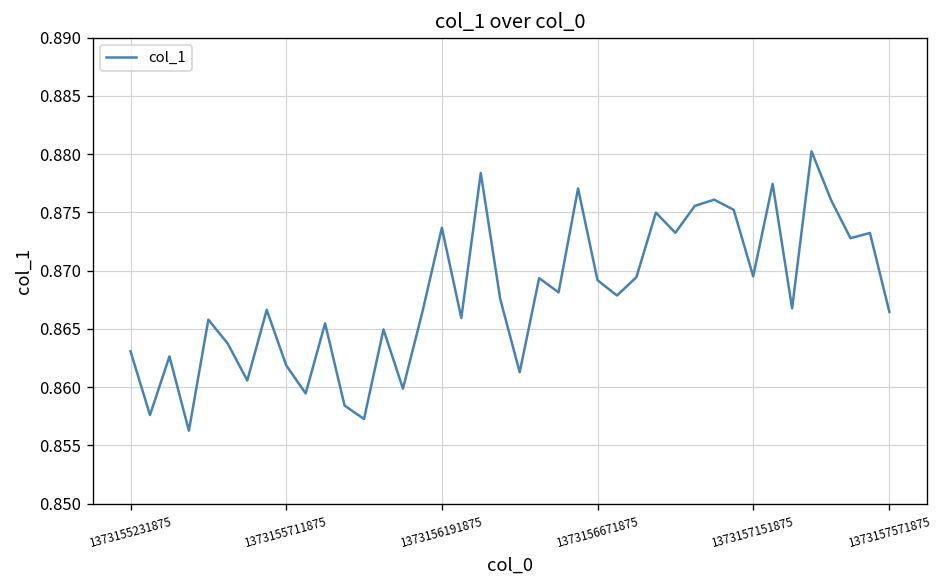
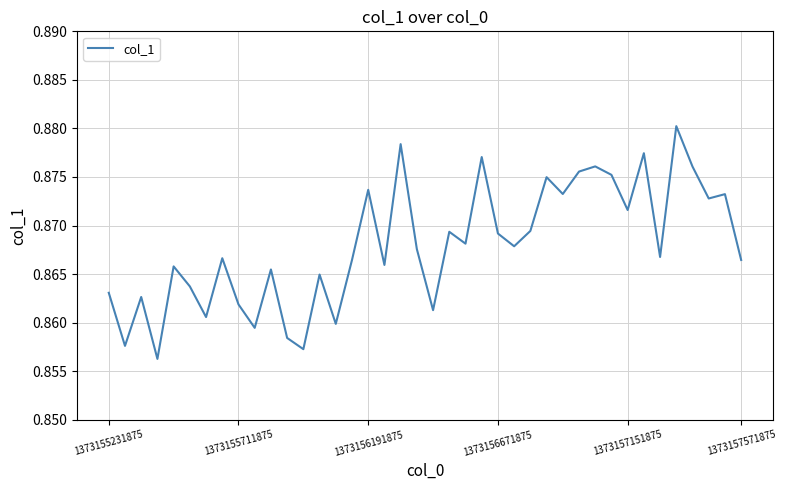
1373157151875: 0.870 -> 0.872
